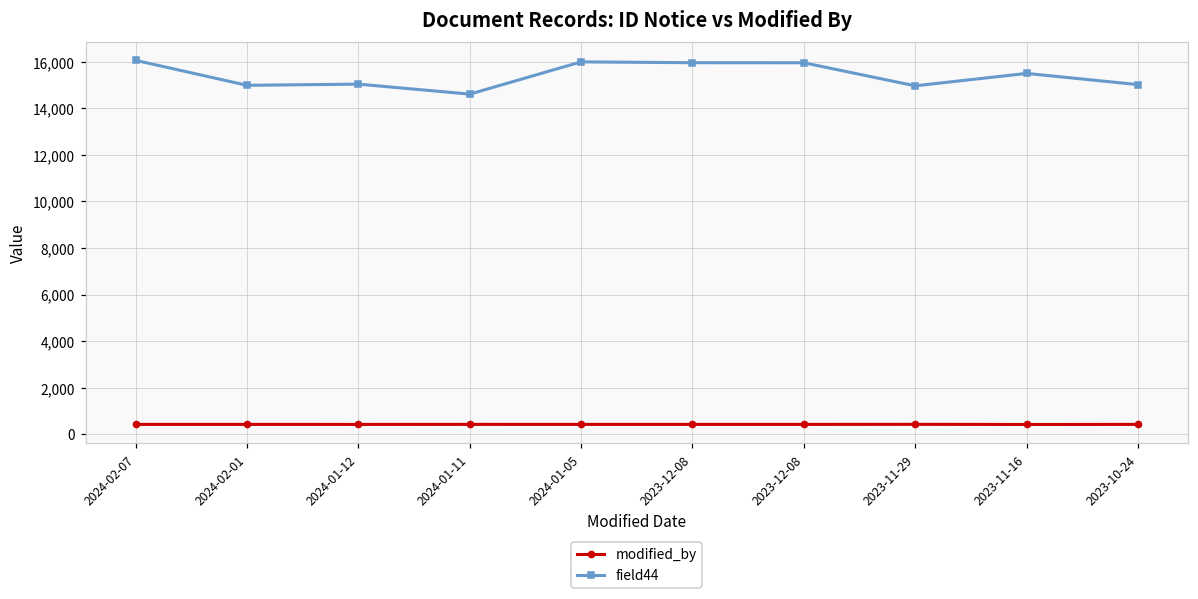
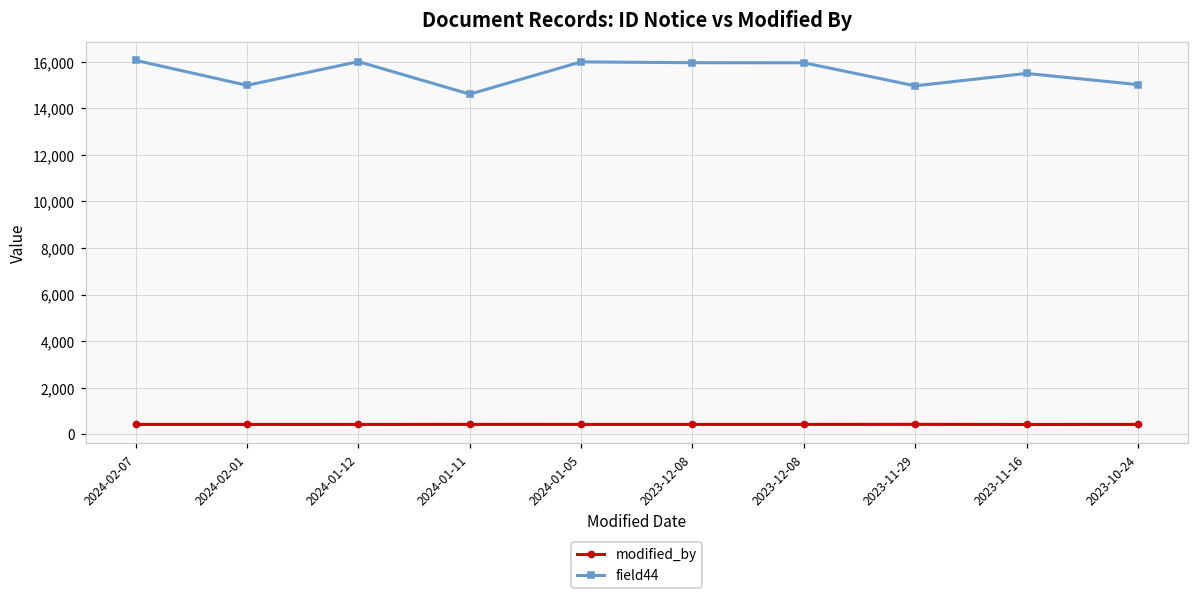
field44, 2024-01-12: 15,000 -> 16,000
